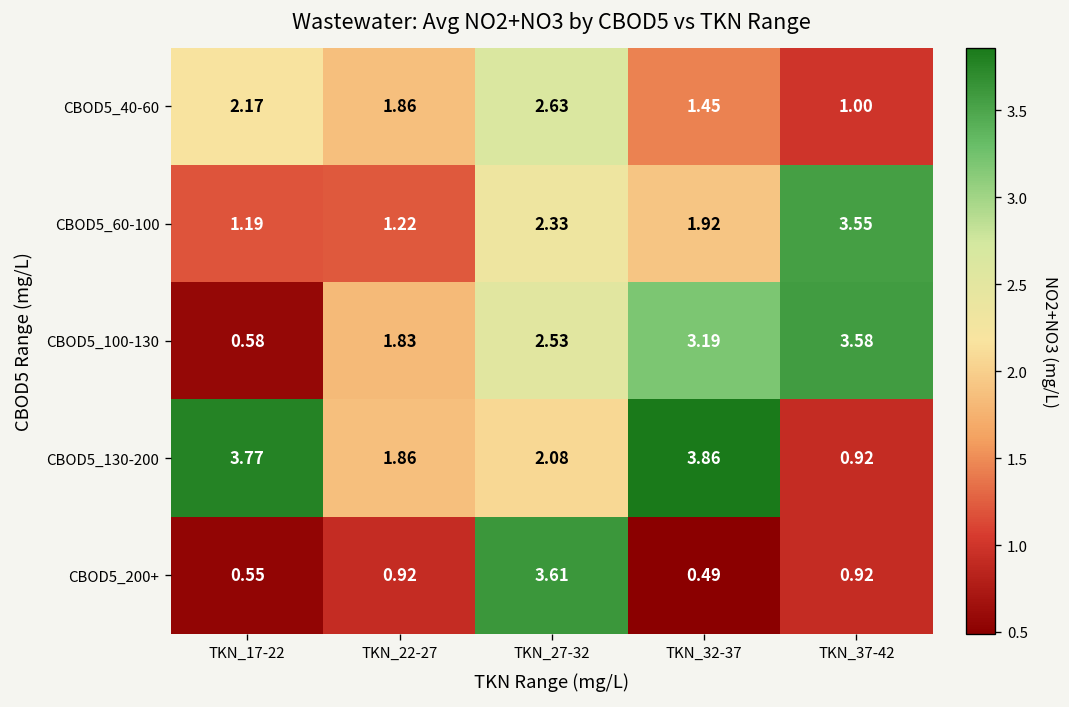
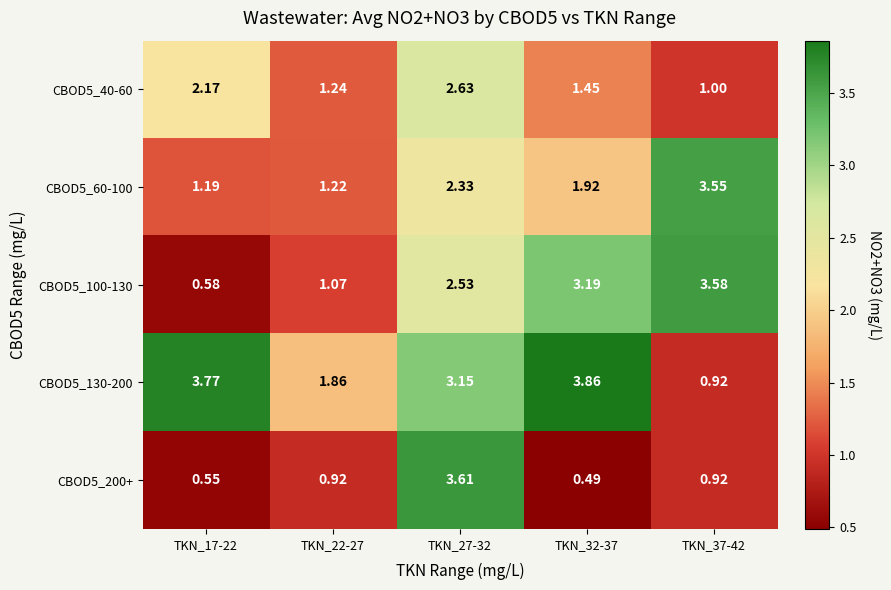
CBOD5_40-60, TKN_22-27: 1.86 -> 1.24
CBOD5_100-130, TKN_22-27: 1.83 -> 1.07
CBOD5_130-200, TKN_27-32: 2.08 -> 3.15
